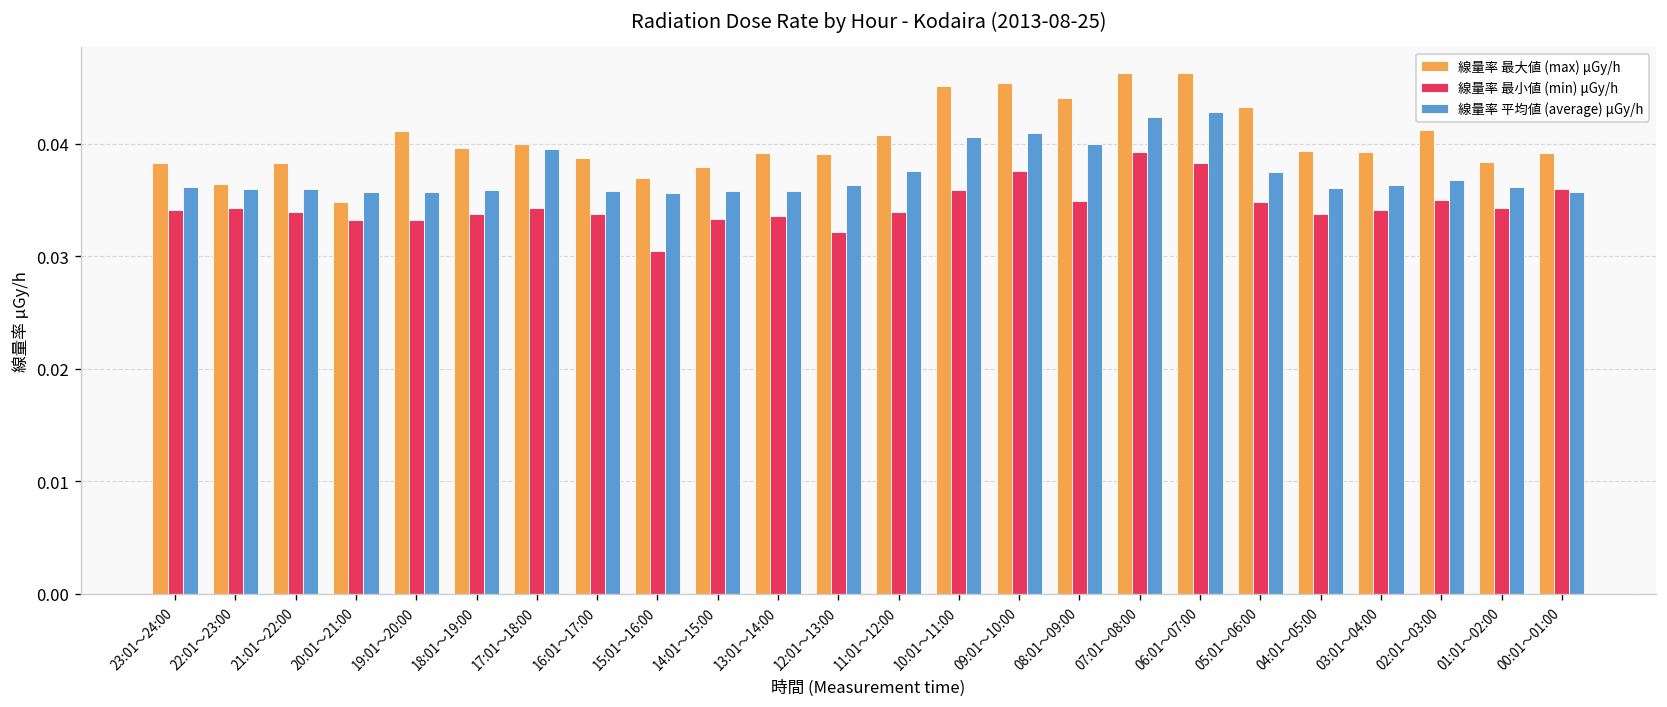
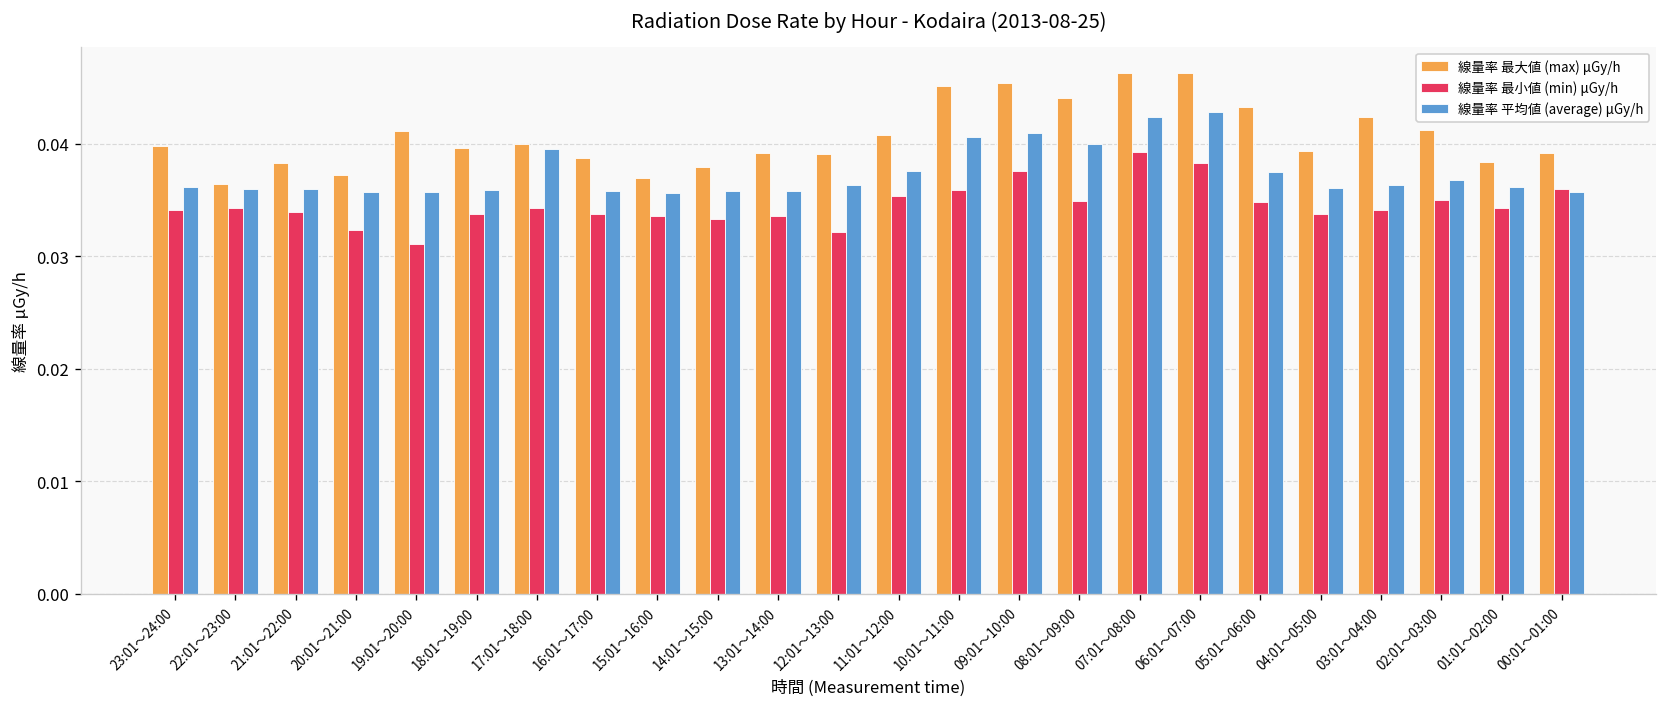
線量率 最大値 (max) μGy/h, 23:01～24:00: 0.038 -> 0.040
線量率 最大値 (max) μGy/h, 20:01～21:00: 0.035 -> 0.037
線量率 最小値 (min) μGy/h, 20:01～21:00: 0.033 -> 0.032
線量率 最小値 (min) μGy/h, 19:01～20:00: 0.033 -> 0.031
線量率 最小値 (min) μGy/h, 15:01～16:00: 0.031 -> 0.034
線量率 最小値 (min) μGy/h, 11:01～12:00: 0.034 -> 0.035
線量率 最大値 (max) μGy/h, 03:01～04:00: 0.039 -> 0.042
